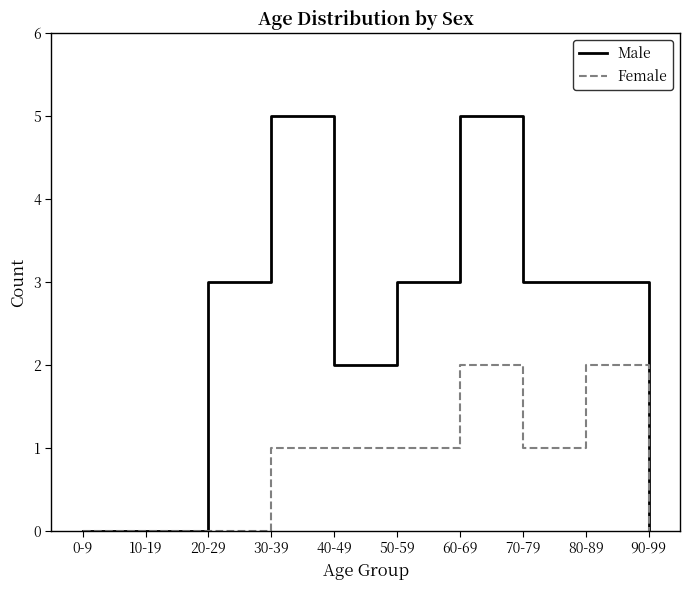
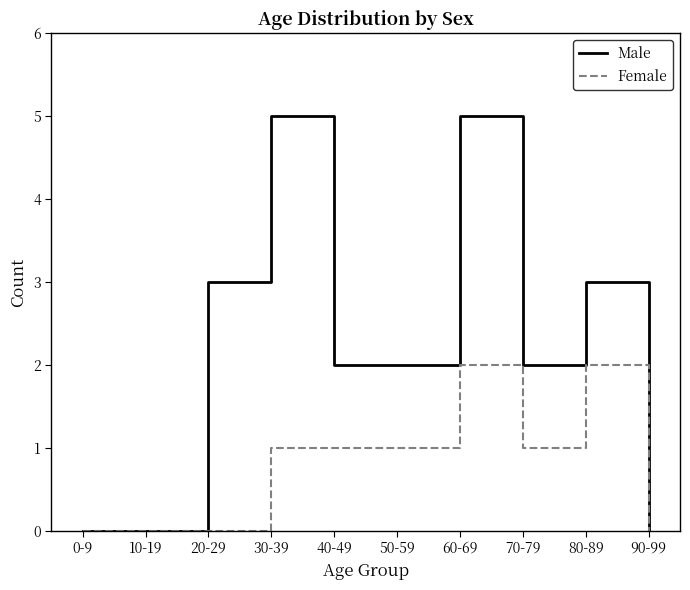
Male, 50-59: 3 -> 2
Male, 70-79: 3 -> 2
